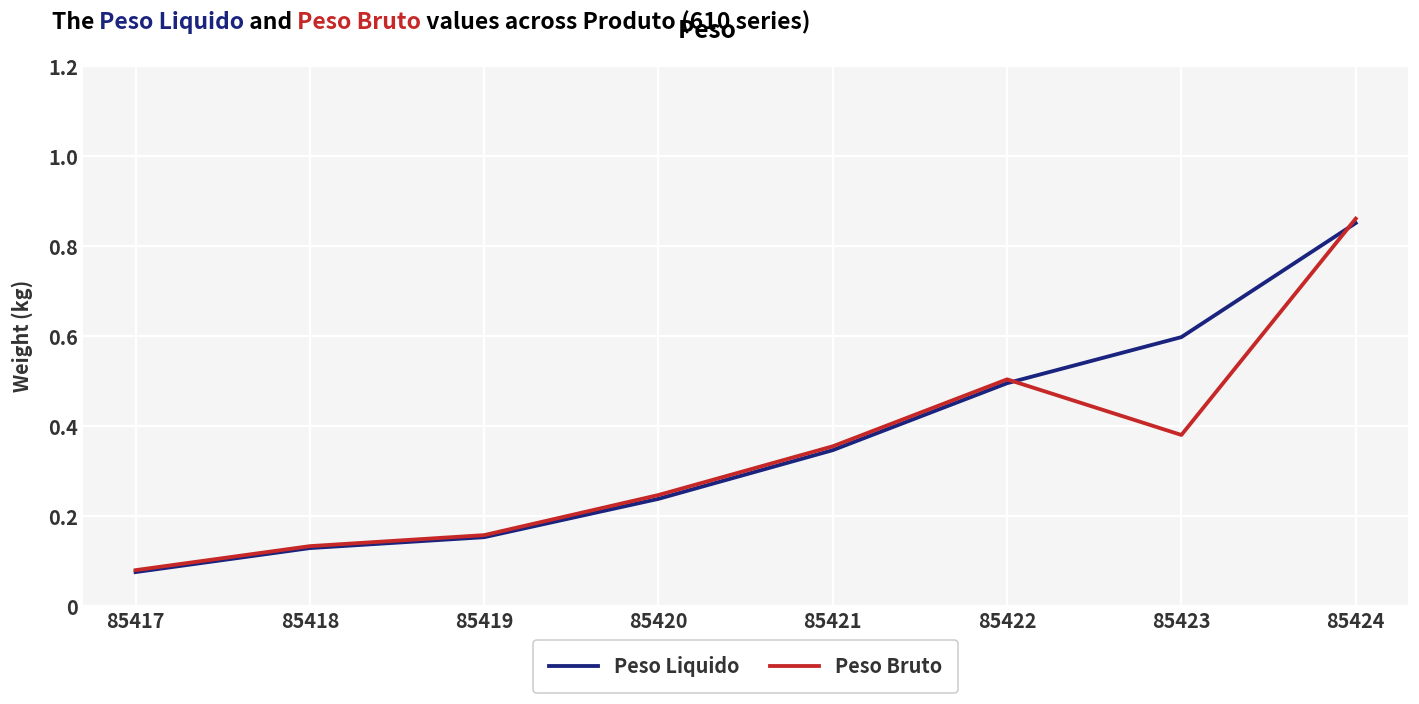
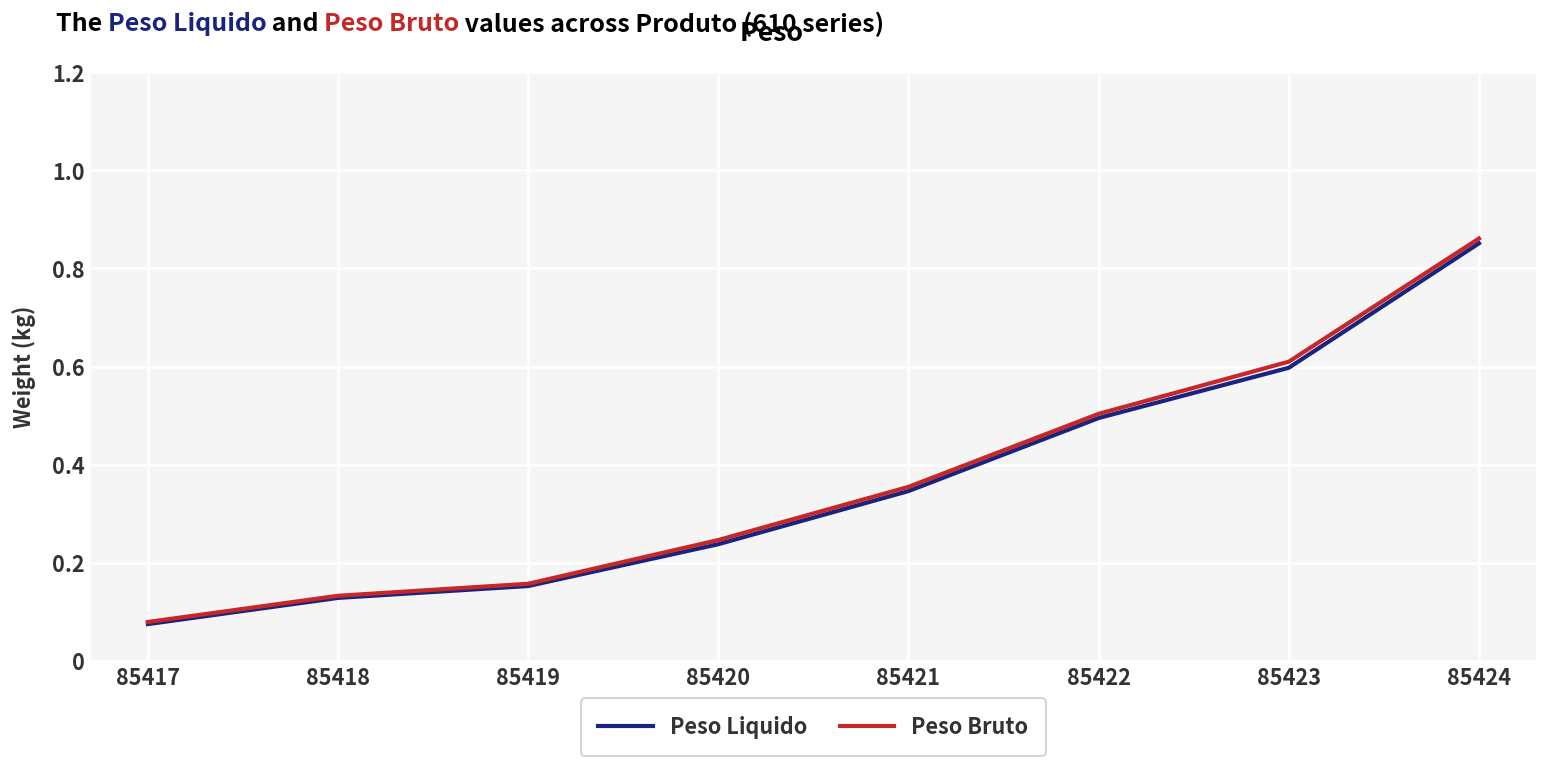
Peso Bruto, 85423: 0.38 -> 0.61
